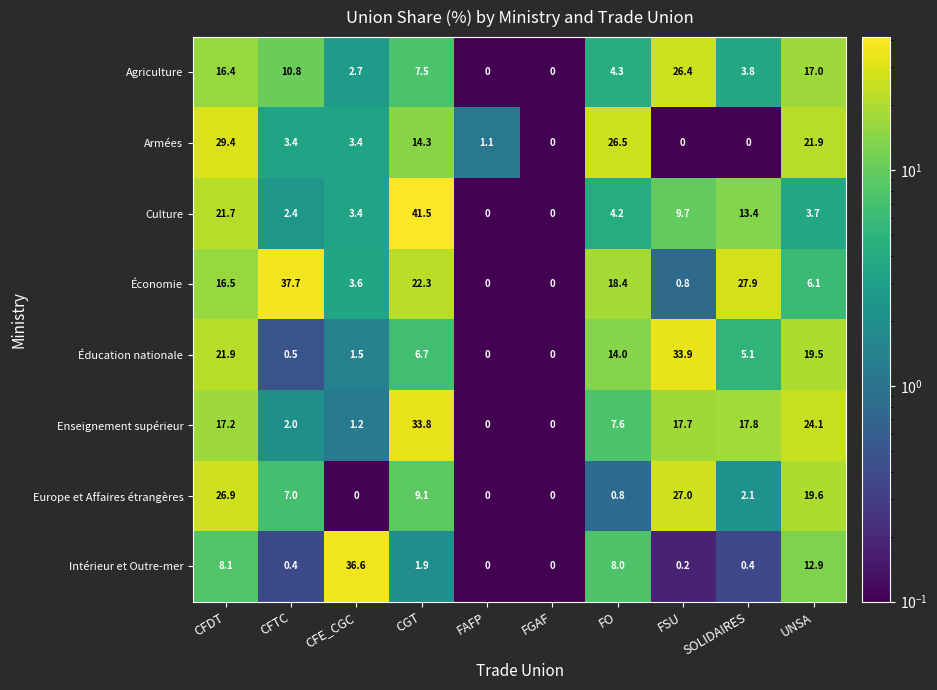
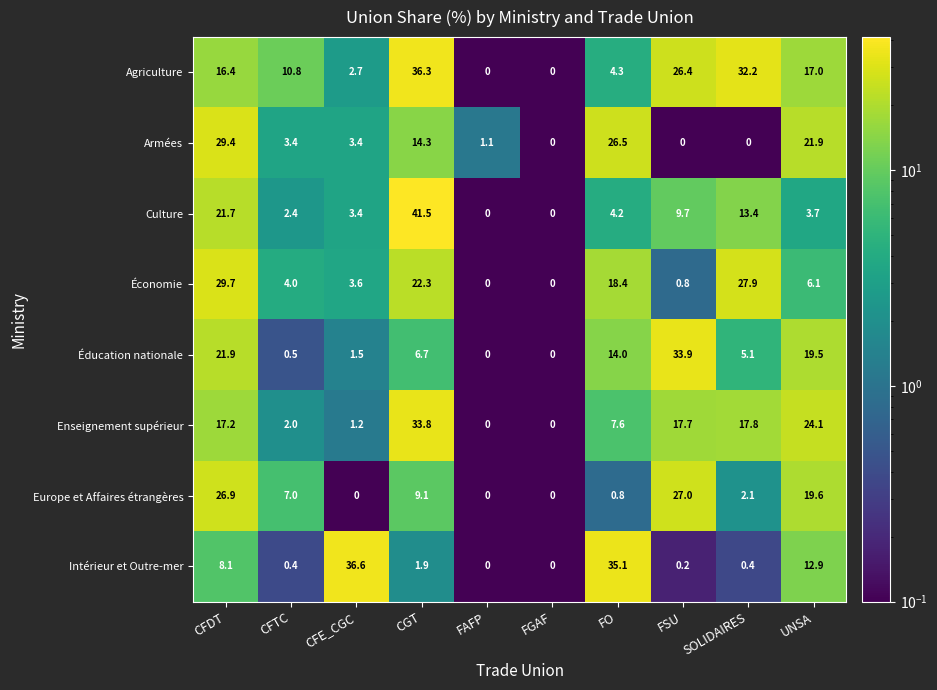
Agriculture, CGT: 7.5 -> 36.3
Agriculture, SOLIDAIRES: 3.8 -> 32.2
Économie, CFDT: 16.5 -> 29.7
Économie, CFTC: 37.7 -> 4.0
Intérieur et Outre-mer, FO: 8.0 -> 35.1
